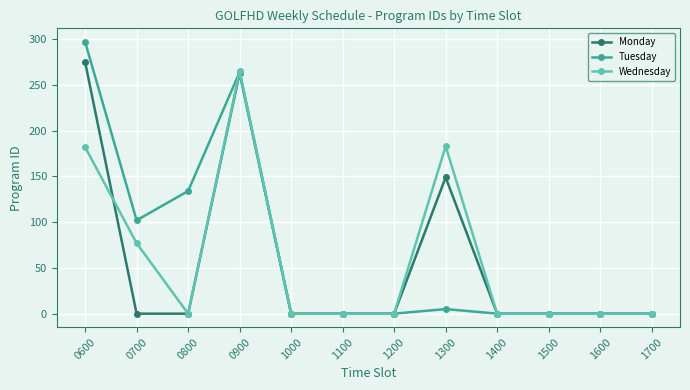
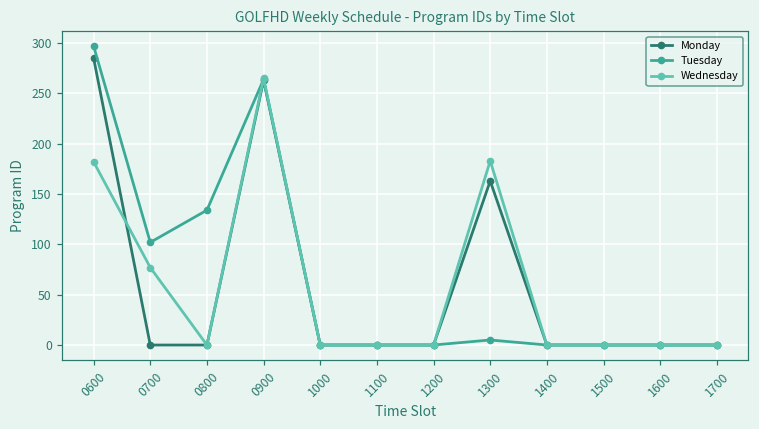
Monday, 0600: 280 -> 290
Monday, 1300: 150 -> 160
